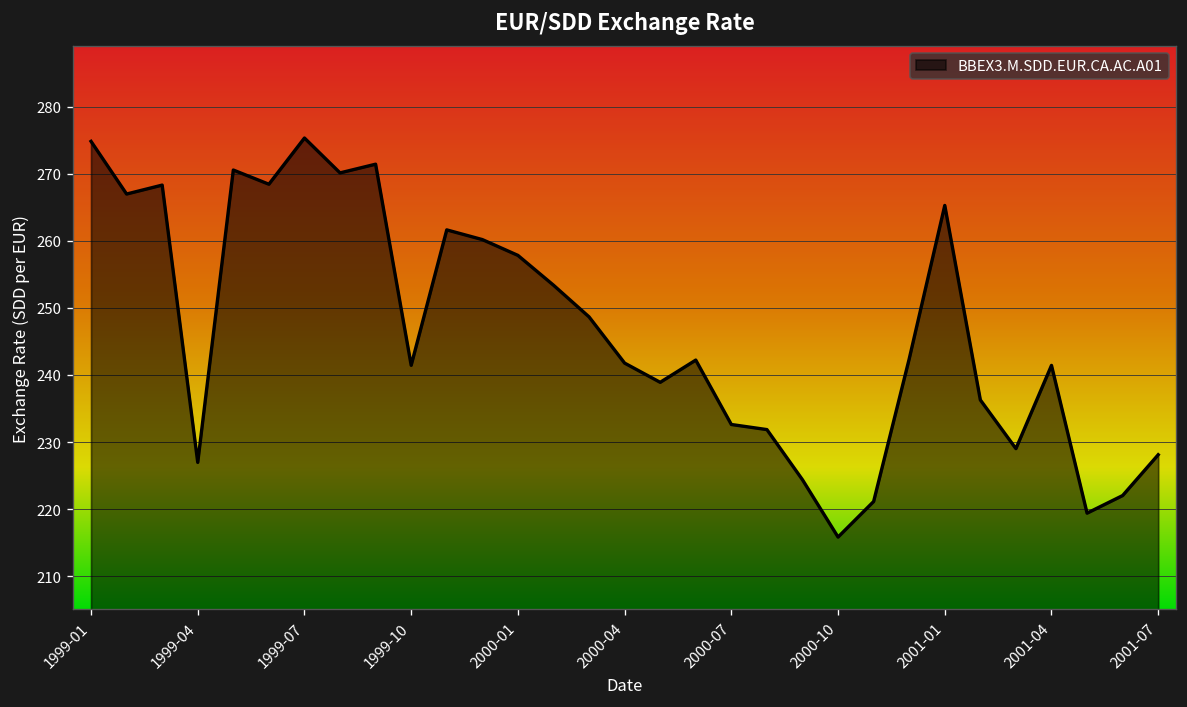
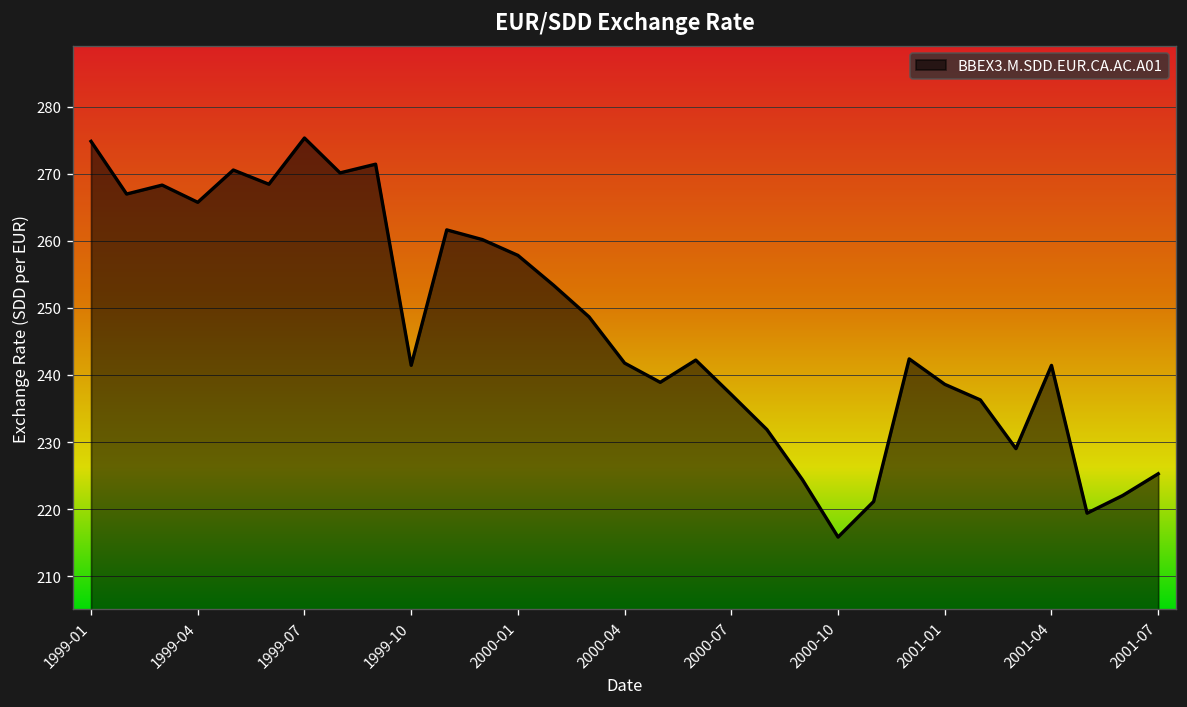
1999-04: 227 -> 266
2000-07: 233 -> 237
2001-01: 265 -> 239
2001-07: 228 -> 225
